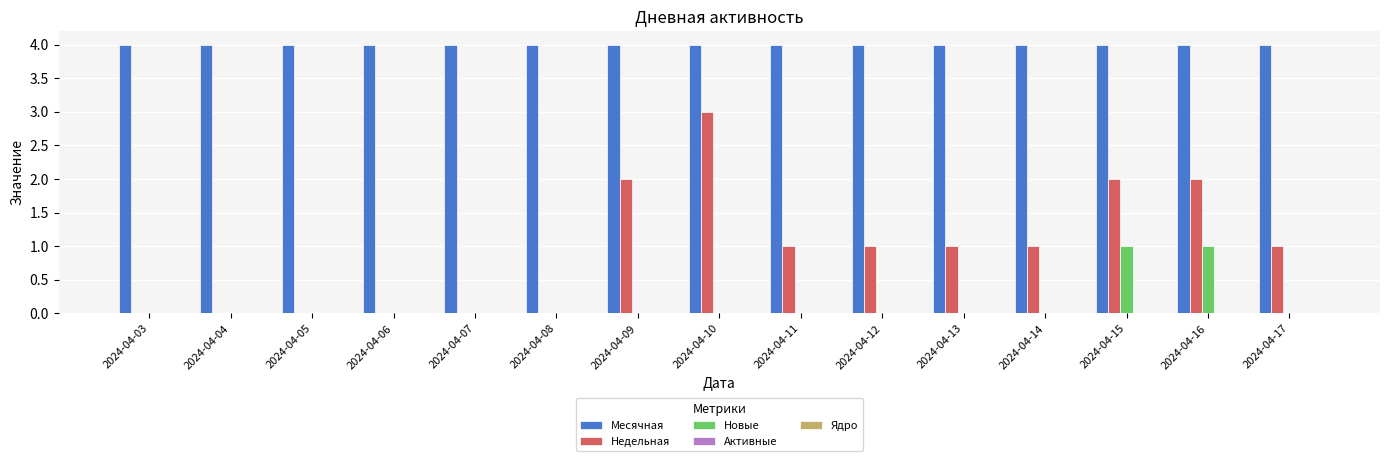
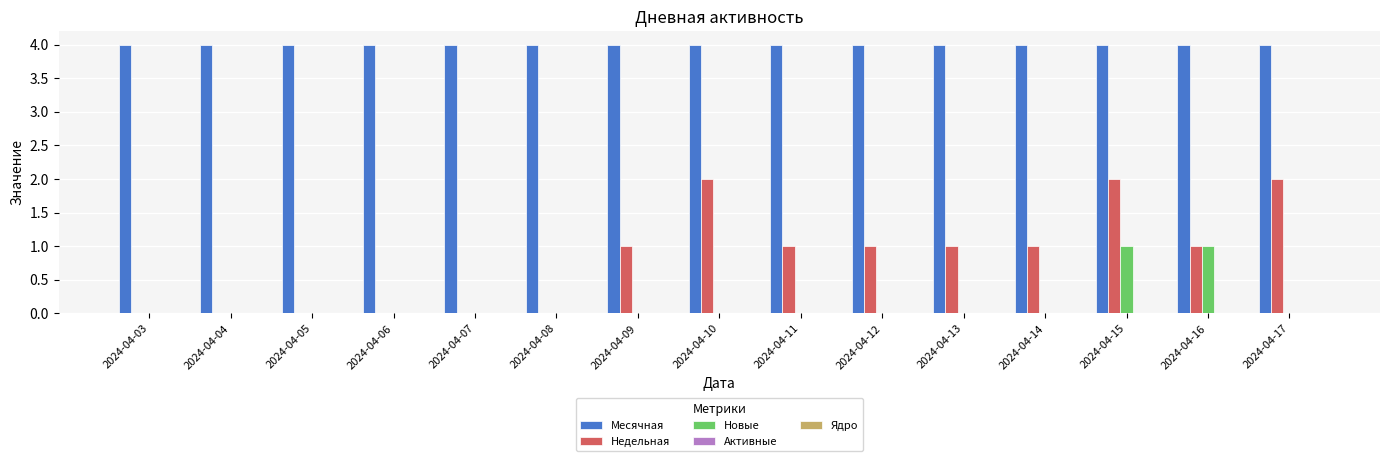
Недельная, 2024-04-09: 2 -> 1
Недельная, 2024-04-10: 3 -> 2
Недельная, 2024-04-16: 2 -> 1
Недельная, 2024-04-17: 1 -> 2
